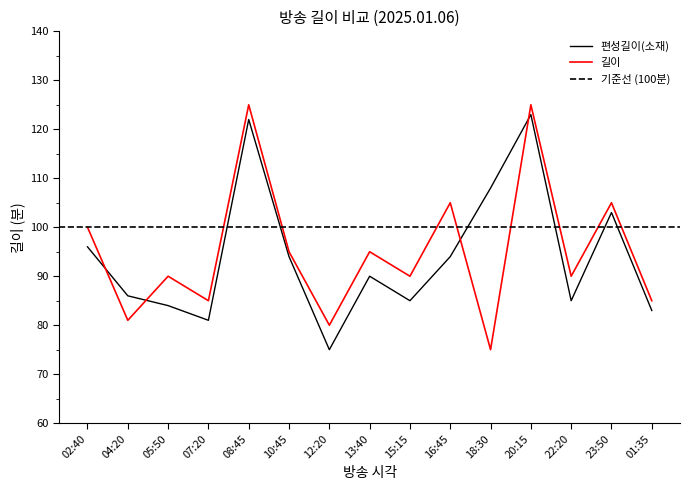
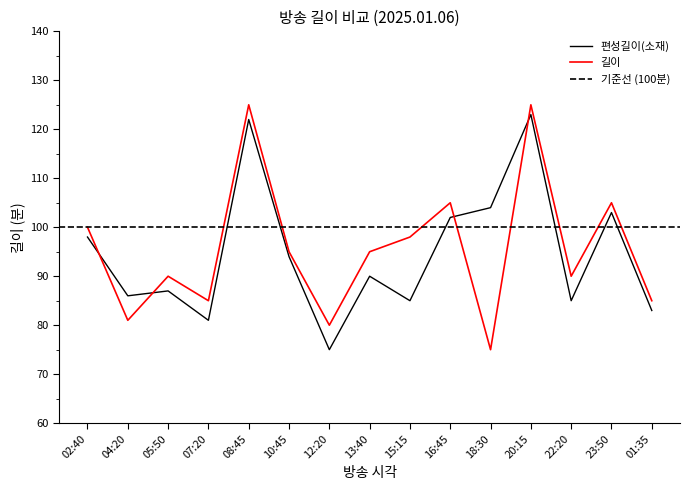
편성길이(소재), 02:40: 96 -> 98
편성길이(소재), 05:50: 84 -> 87
길이, 15:15: 90 -> 98
편성길이(소재), 16:45: 94 -> 102
편성길이(소재), 18:30: 108 -> 104
